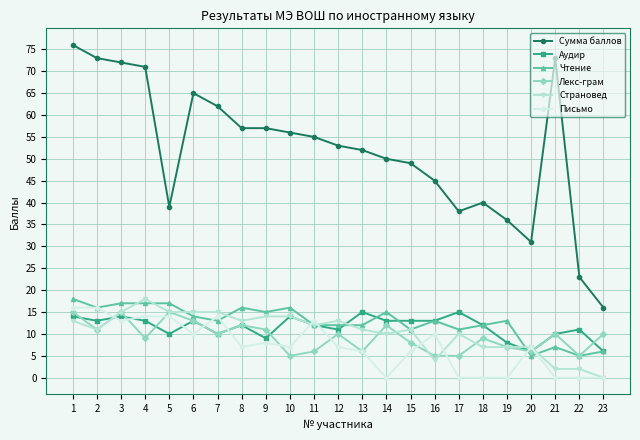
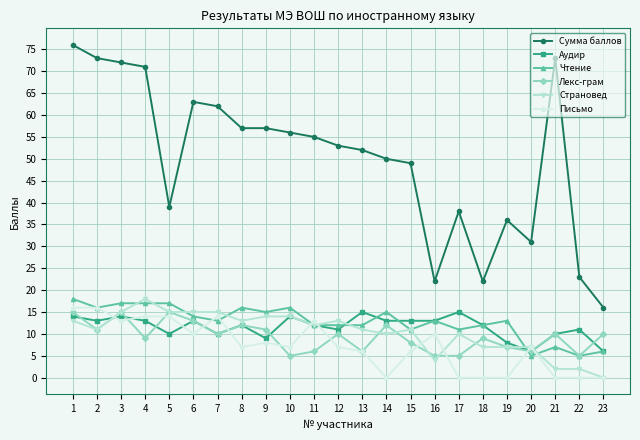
Сумма баллов, 6: 65 -> 63
Сумма баллов, 16: 45 -> 22
Сумма баллов, 18: 40 -> 22
